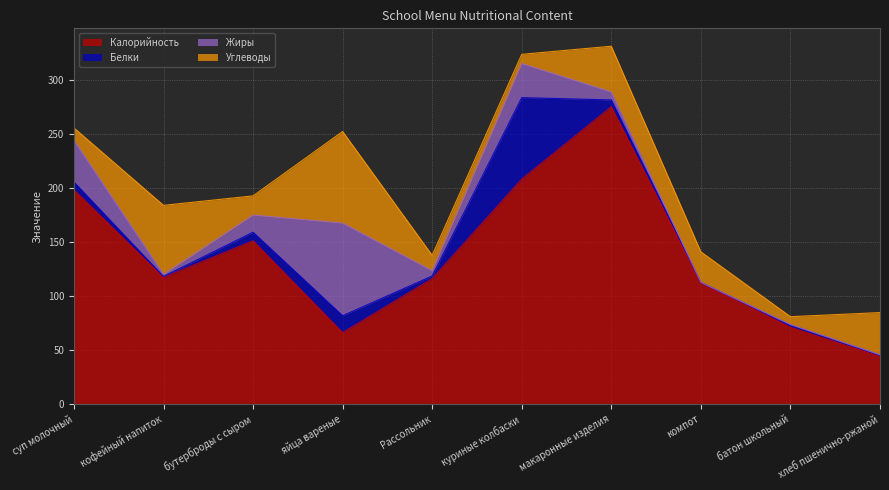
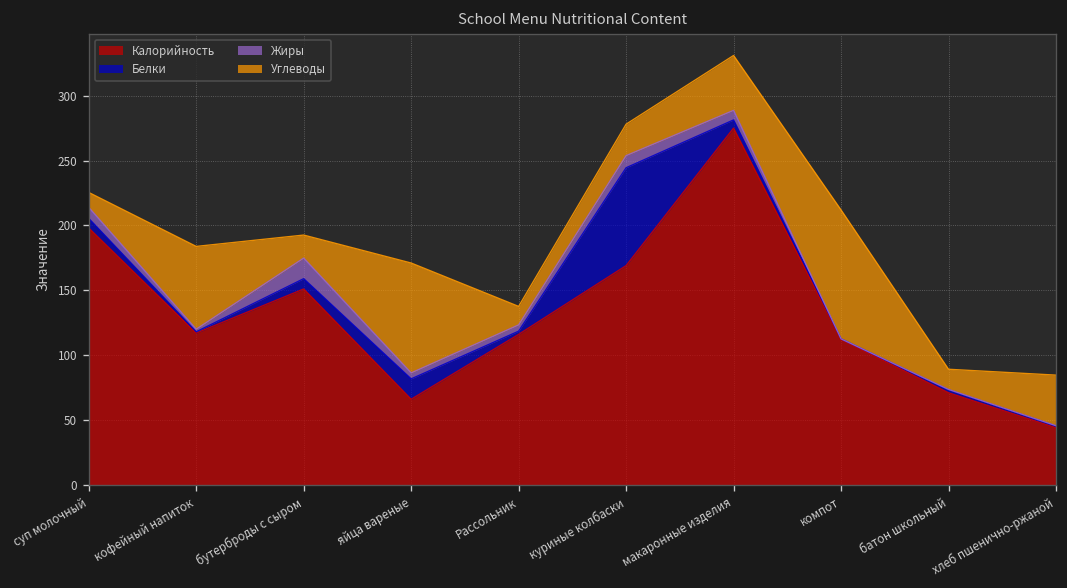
Жиры, суп молочный: 39 -> 9
Жиры, яйца вареные: 86 -> 5
Калорийность, куриные колбаски: 208 -> 169
Жиры, куриные колбаски: 32 -> 9
Углеводы, куриные колбаски: 9 -> 24
Углеводы, компот: 28 -> 99
Углеводы, батон школьный: 7 -> 16
